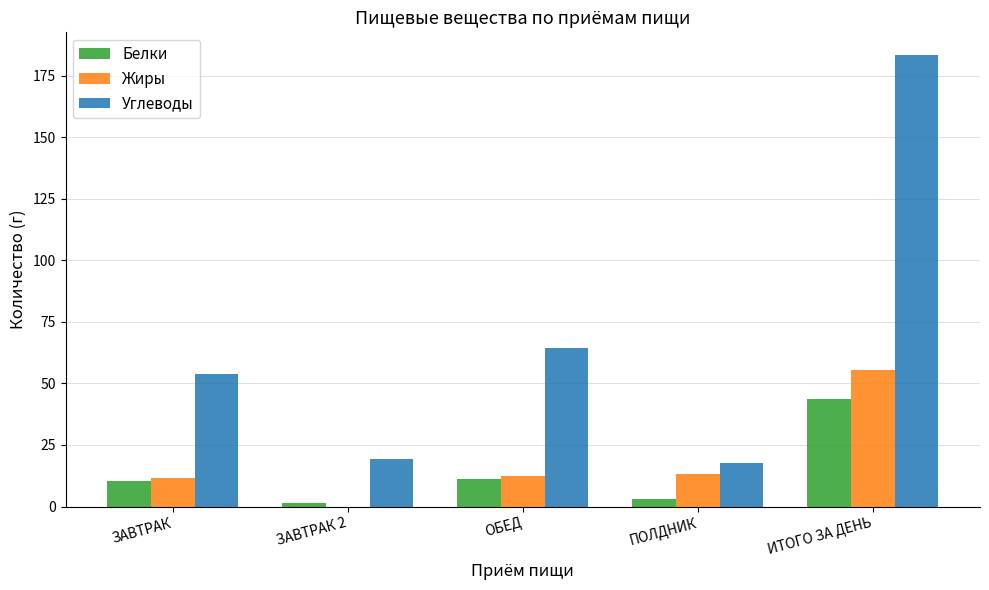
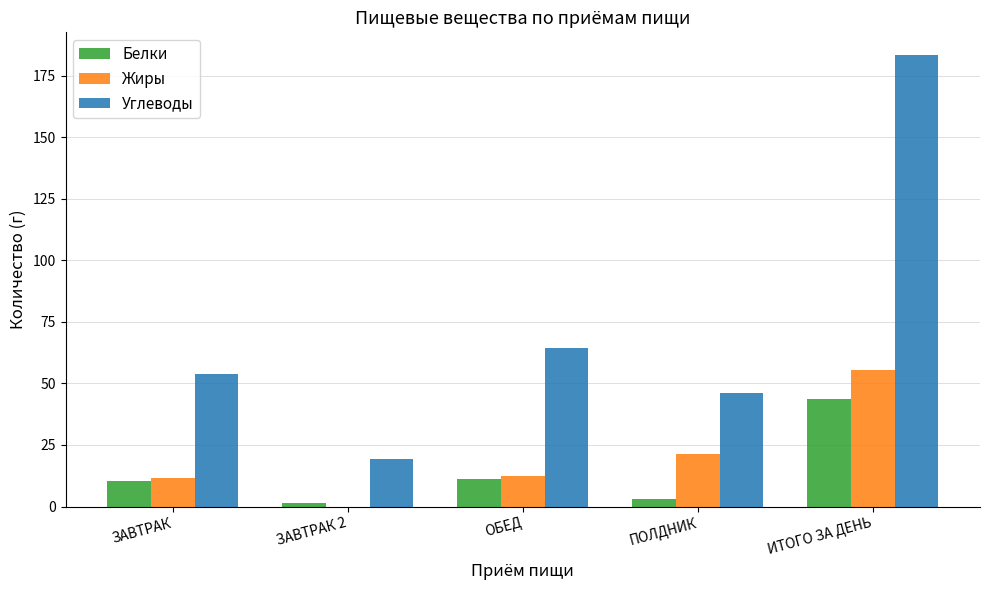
Жиры, ПОЛДНИК: 13 -> 21
Углеводы, ПОЛДНИК: 18 -> 46
